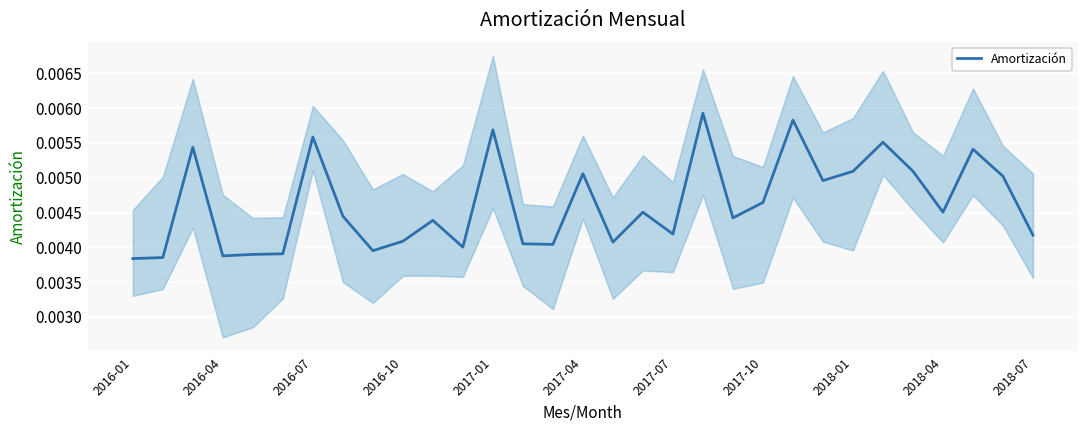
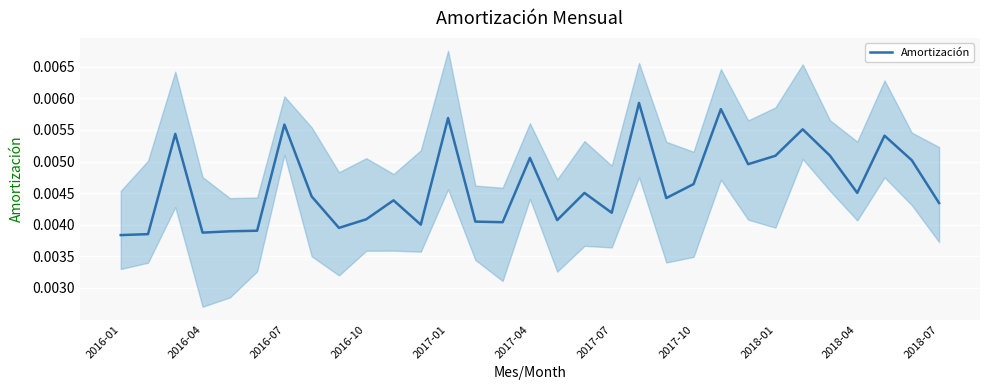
Amortización, 2018-07: 0.0042 -> 0.0043
